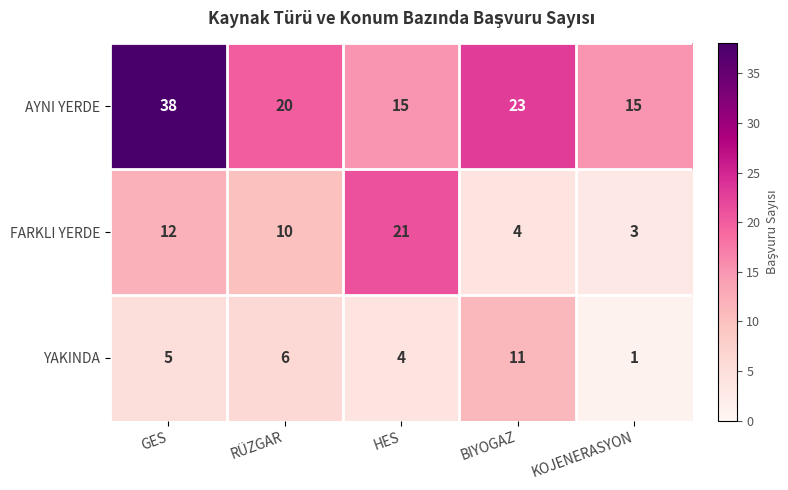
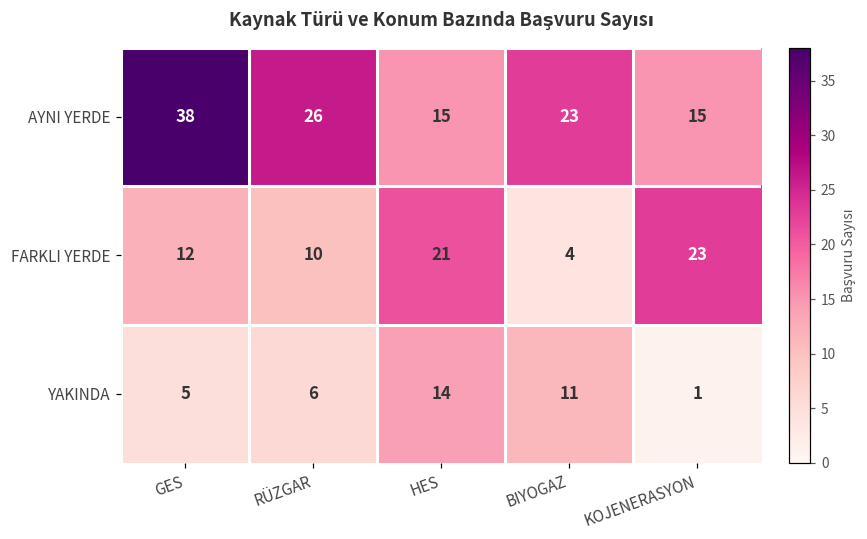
AYNI YERDE, RÜZGAR: 20 -> 26
FARKLI YERDE, KOJENERASYON: 3 -> 23
YAKINDA, HES: 4 -> 14
